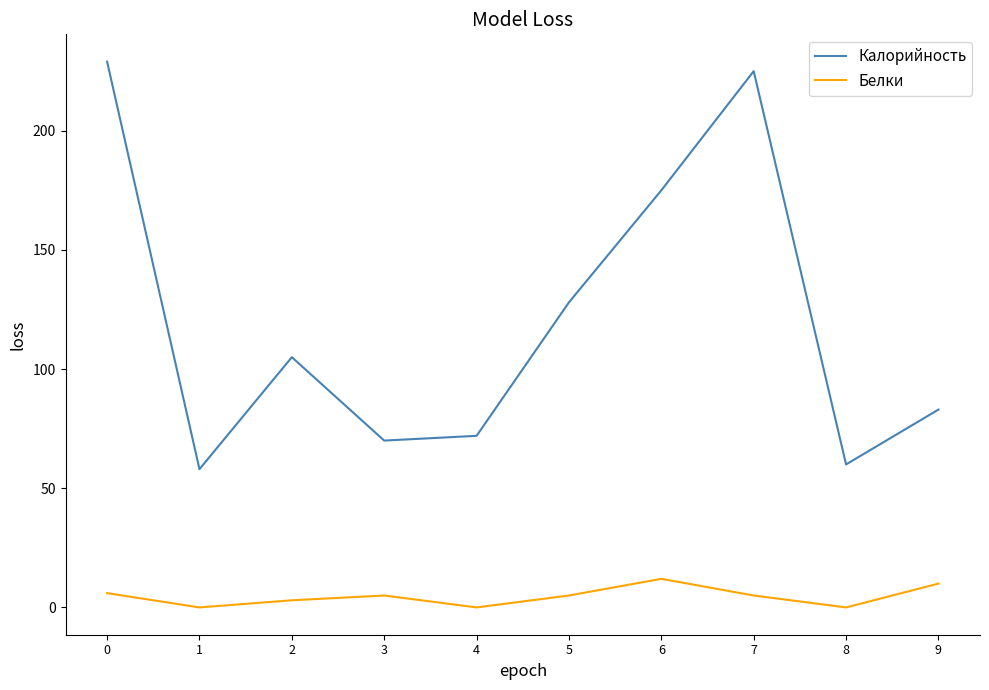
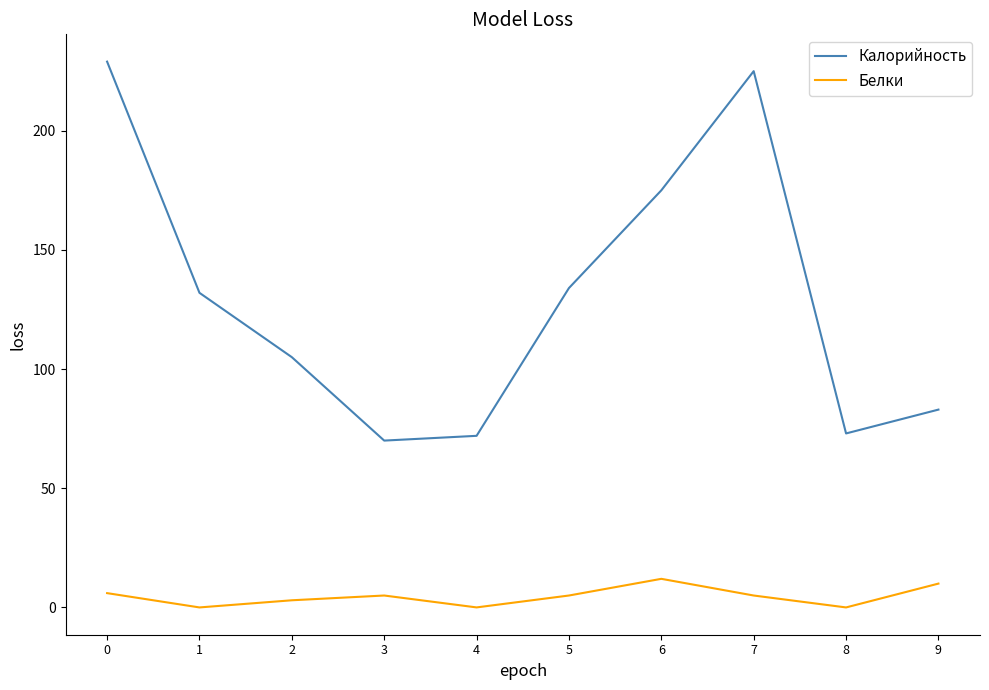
Калорийность, 1: 58 -> 132
Калорийность, 5: 128 -> 134
Калорийность, 8: 60 -> 73
